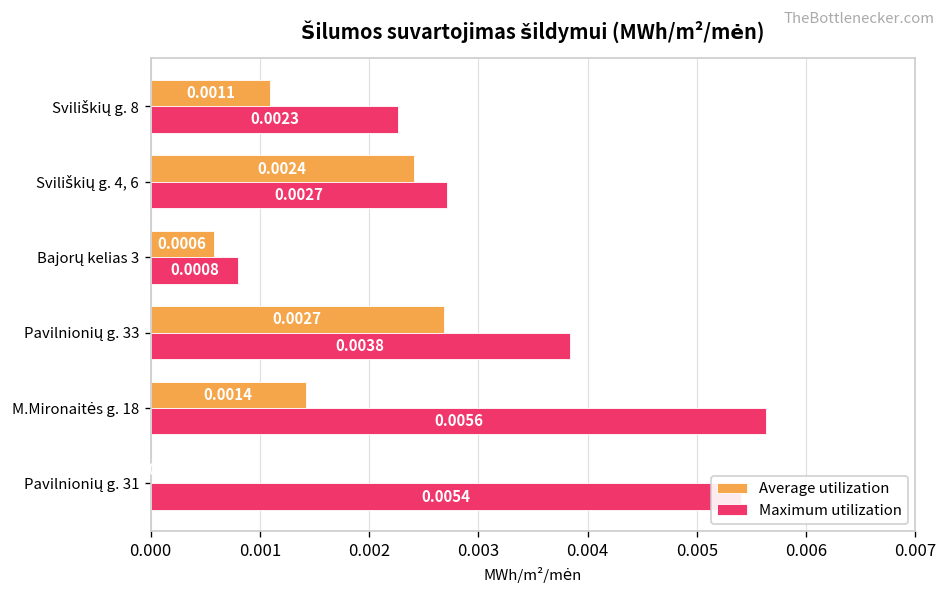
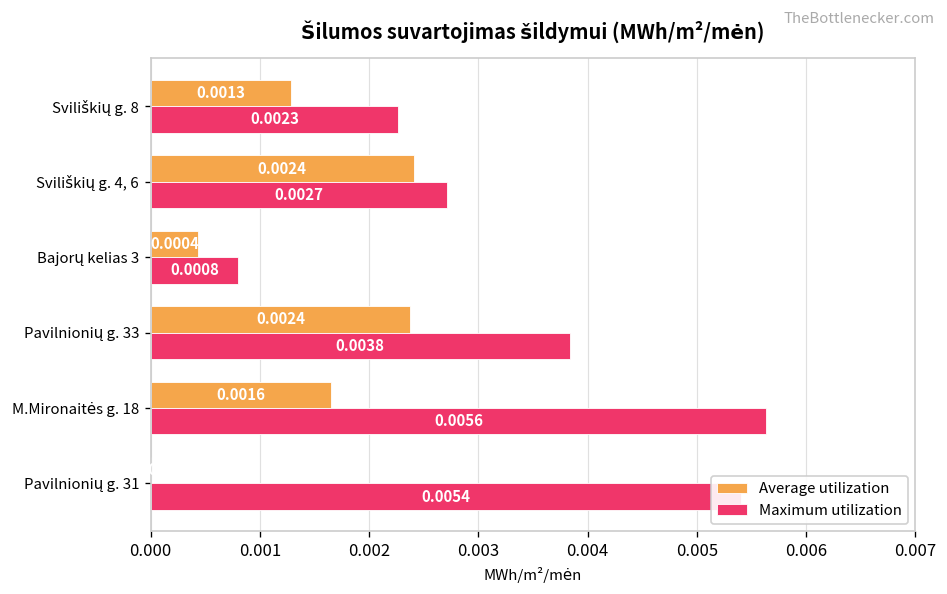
Average utilization, Sviliškių g. 8: 0.0011 -> 0.0013
Average utilization, Bajorų kelias 3: 0.0006 -> 0.0004
Average utilization, Pavilnionių g. 33: 0.0027 -> 0.0024
Average utilization, M.Mironaitės g. 18: 0.0014 -> 0.0016
